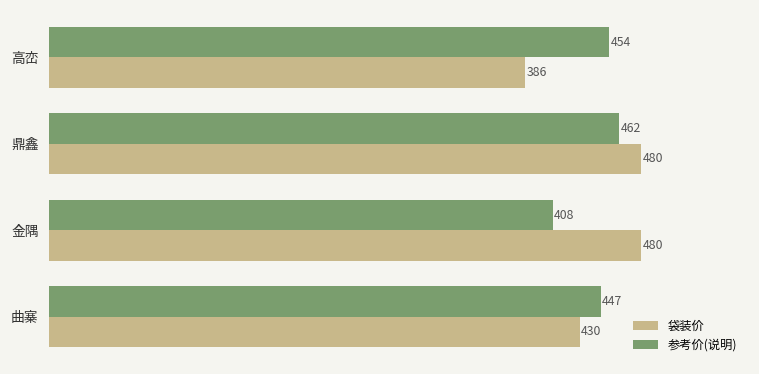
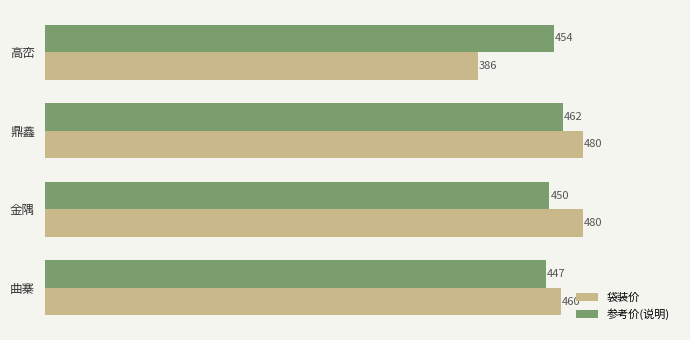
参考价(说明), 金隅: 408 -> 450
袋装价, 曲寨: 430 -> 460
